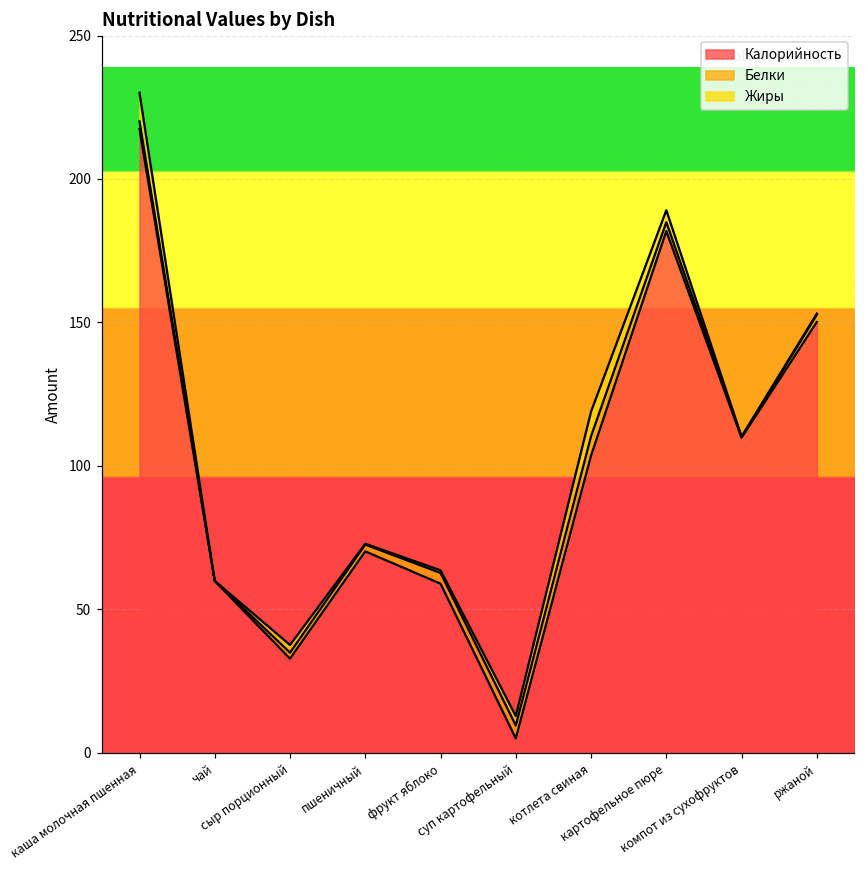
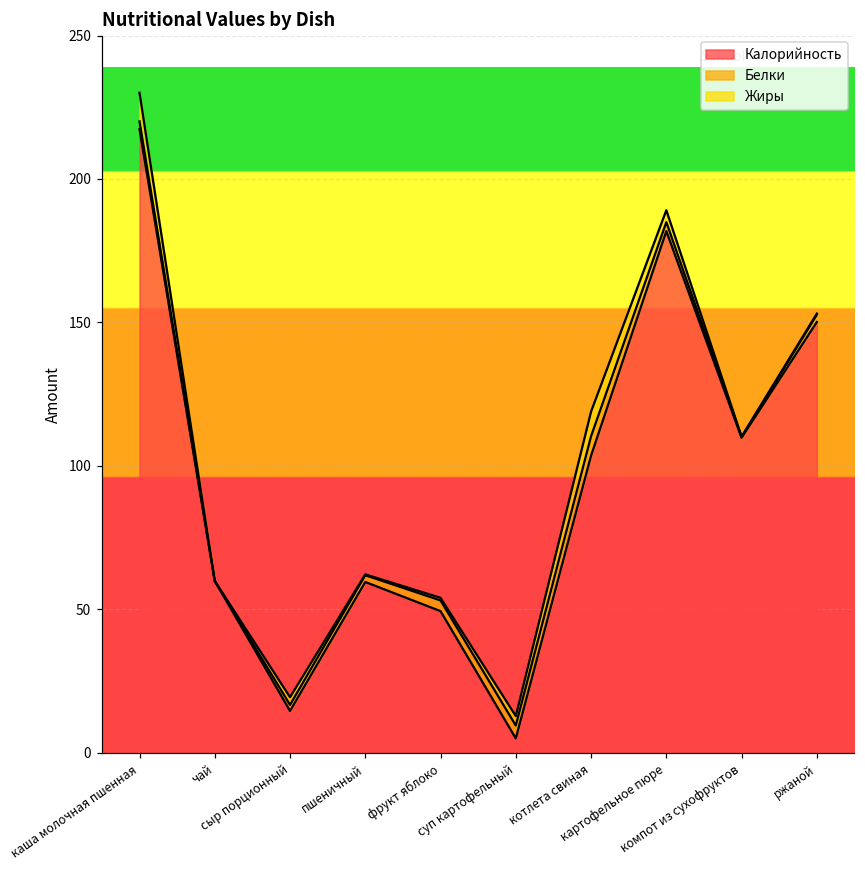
Калорийность, сыр порционный: 33 -> 15
Калорийность, пшеничный: 70 -> 60
Калорийность, фрукт яблоко: 59 -> 49
